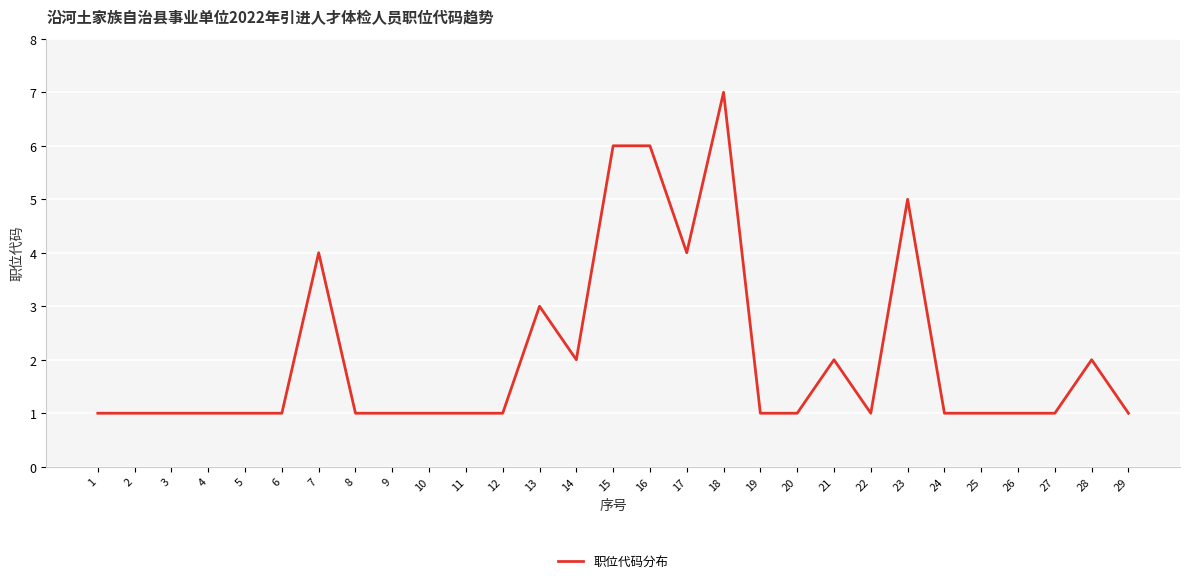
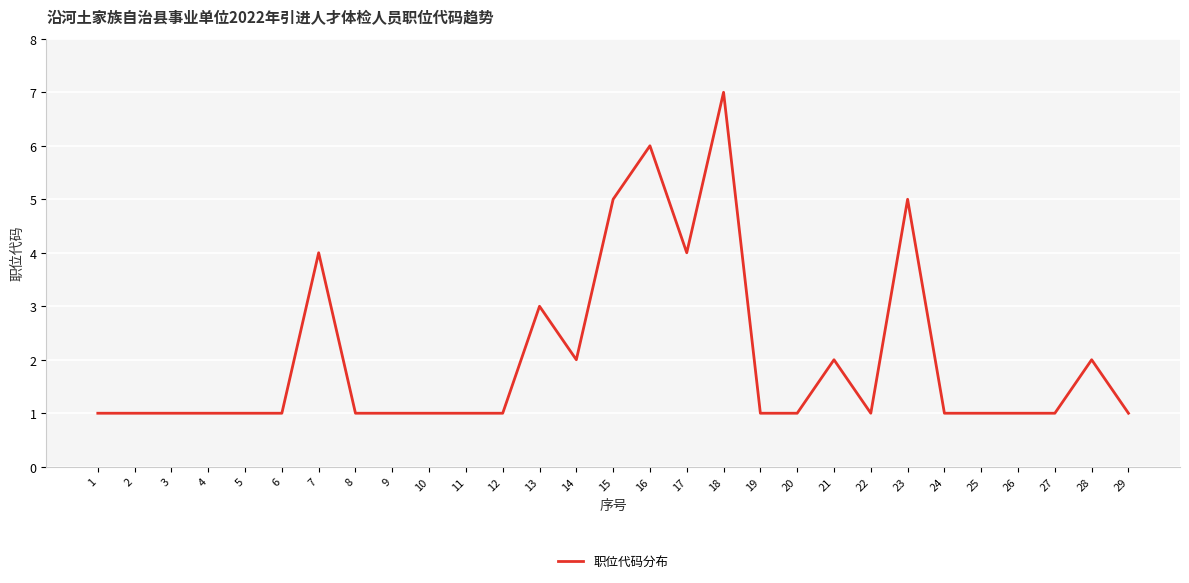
15: 6 -> 5
